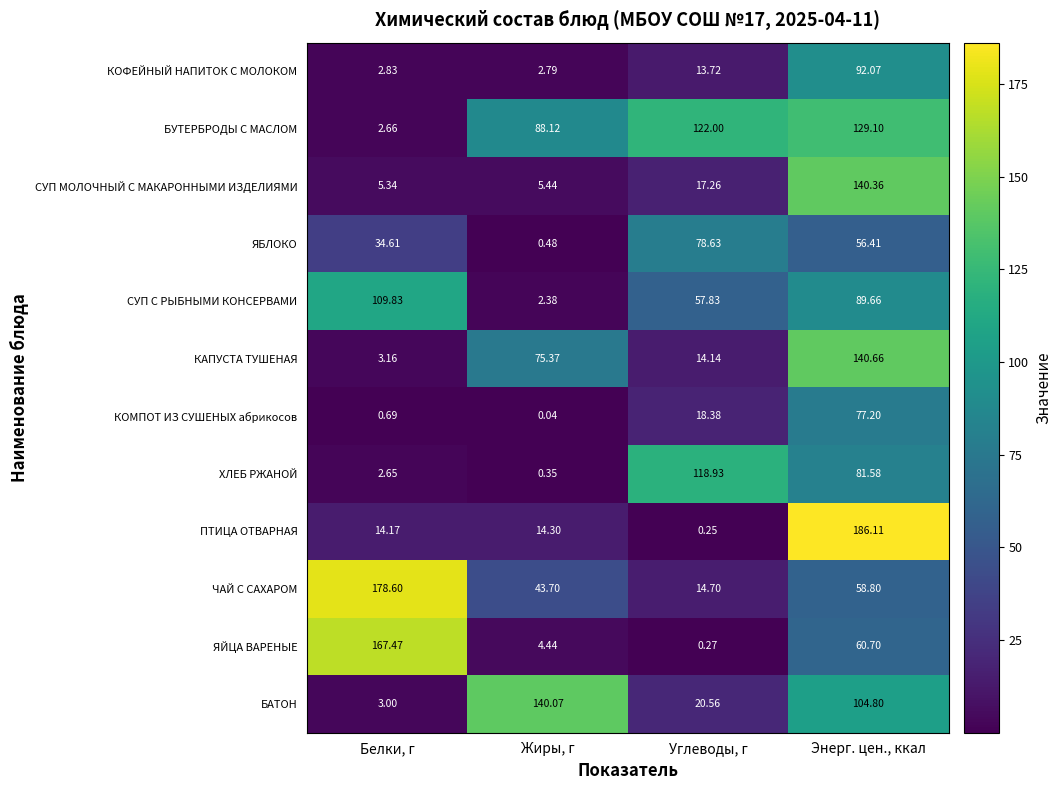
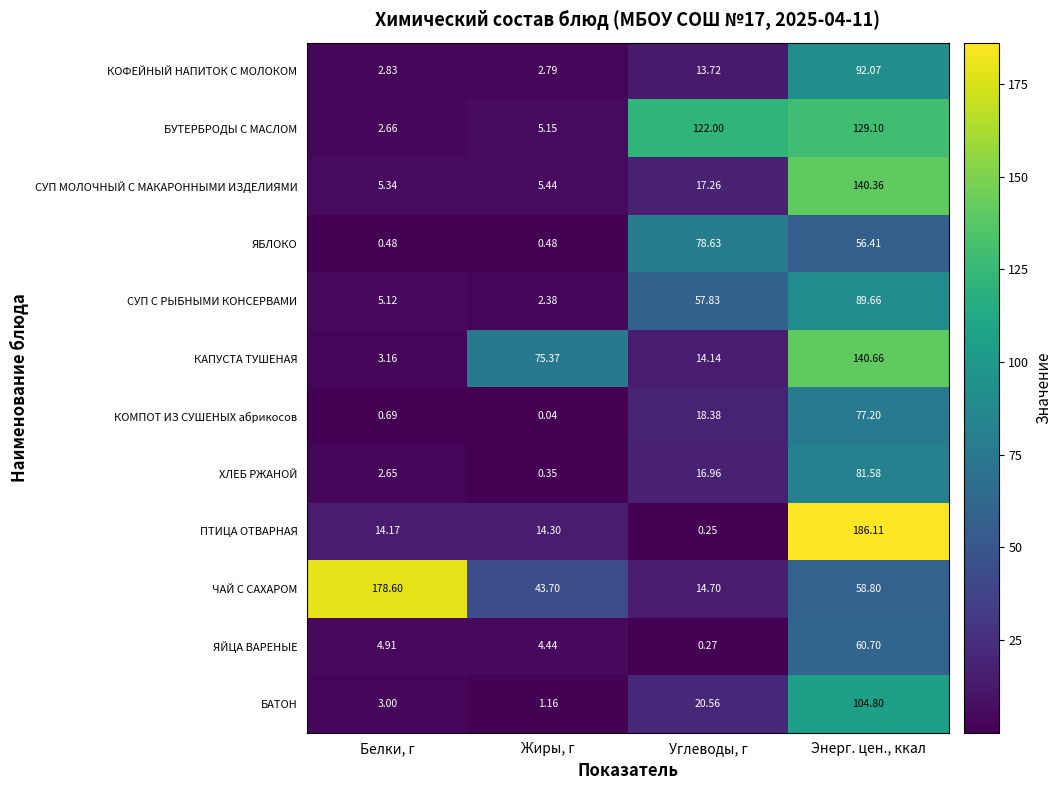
БУТЕРБРОДЫ С МАСЛОМ, Жиры, г: 88.12 -> 5.15
ЯБЛОКО, Белки, г: 34.61 -> 0.48
СУП С РЫБНЫМИ КОНСЕРВАМИ, Белки, г: 109.83 -> 5.12
ХЛЕБ РЖАНОЙ, Углеводы, г: 118.93 -> 16.96
ЯЙЦА ВАРЕНЫЕ, Белки, г: 167.47 -> 4.91
БАТОН, Жиры, г: 140.07 -> 1.16
